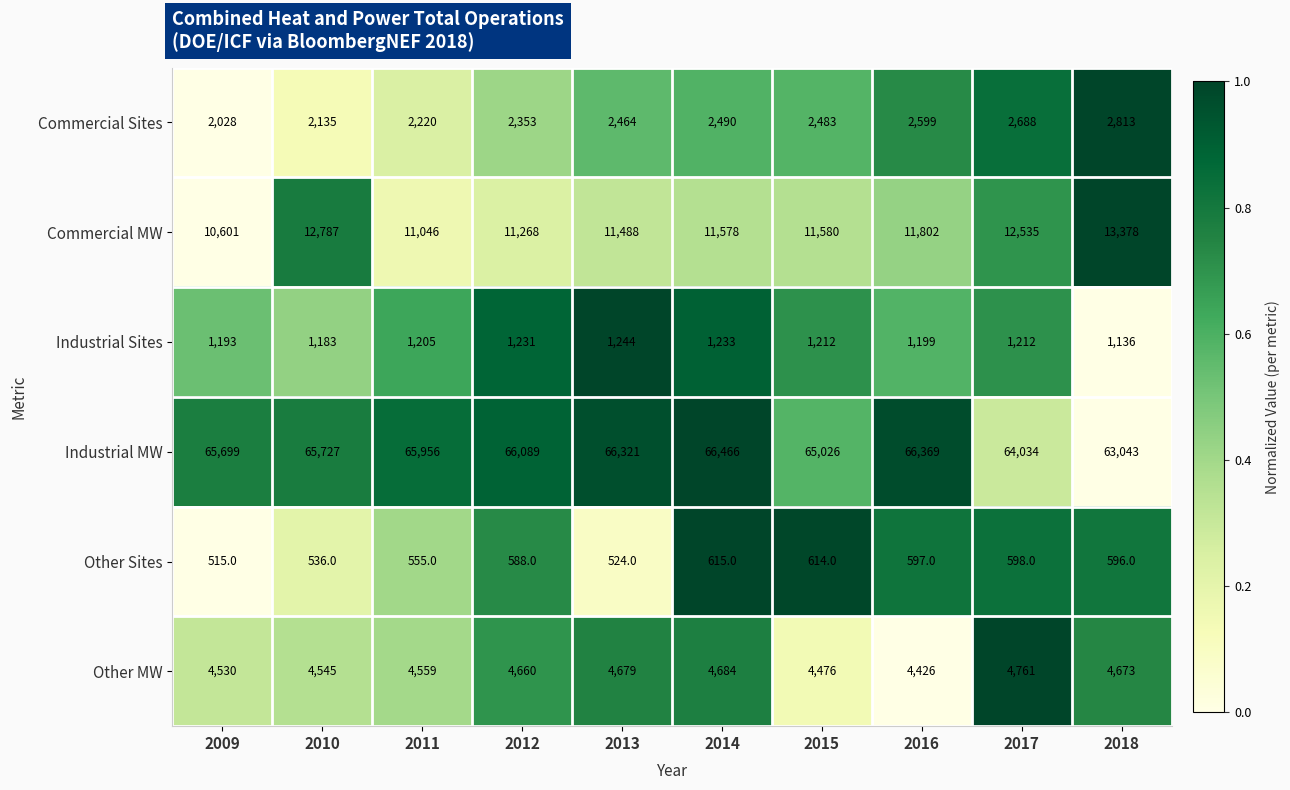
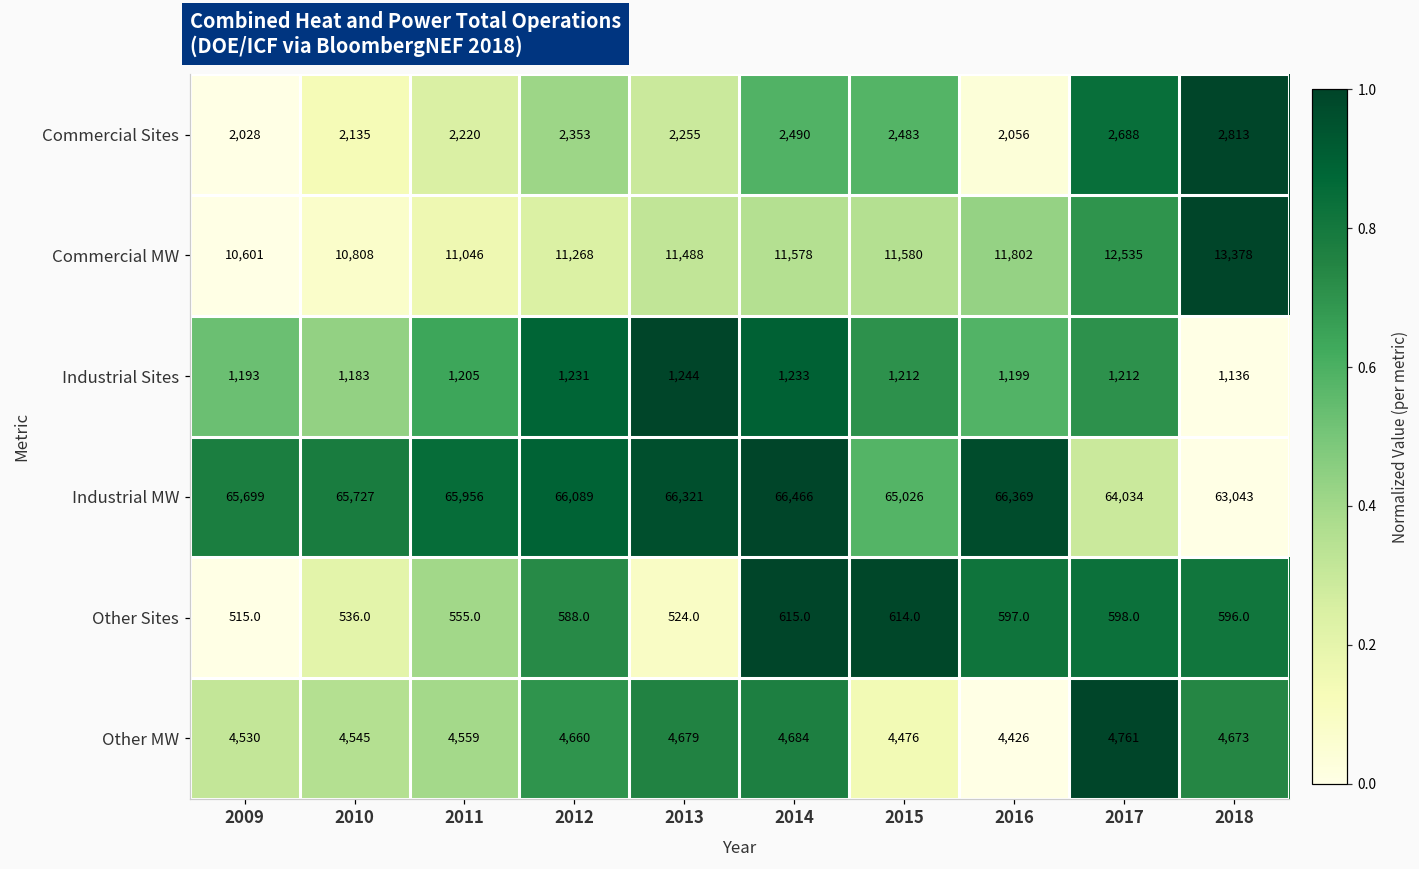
Commercial Sites, 2013: 2,464 -> 2,255
Commercial Sites, 2016: 2,599 -> 2,056
Commercial MW, 2010: 12,787 -> 10,808
